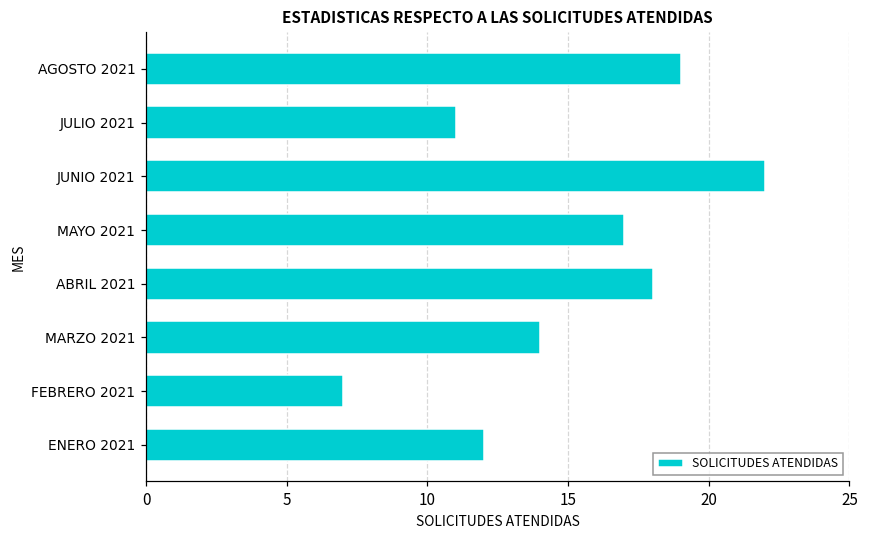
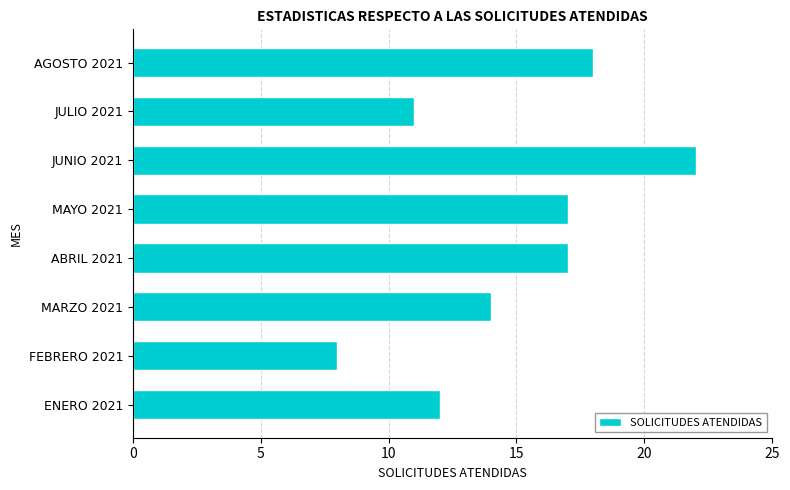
AGOSTO 2021: 19 -> 18
ABRIL 2021: 18 -> 17
FEBRERO 2021: 7 -> 8
